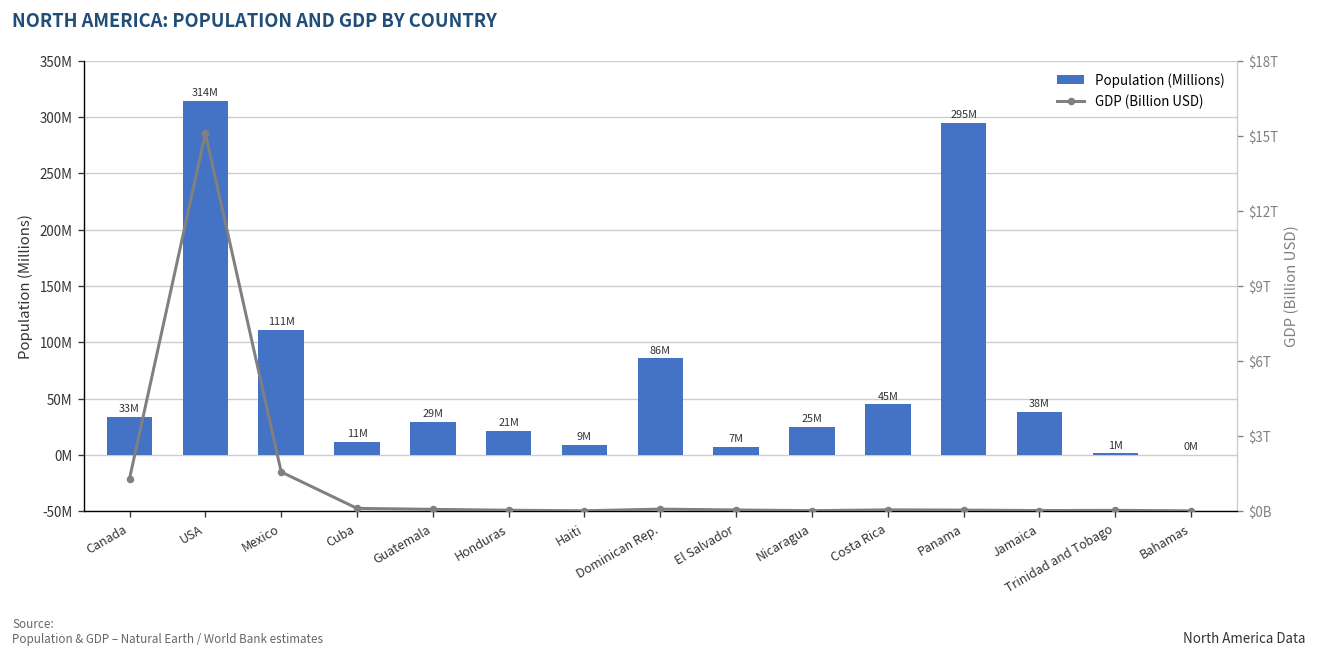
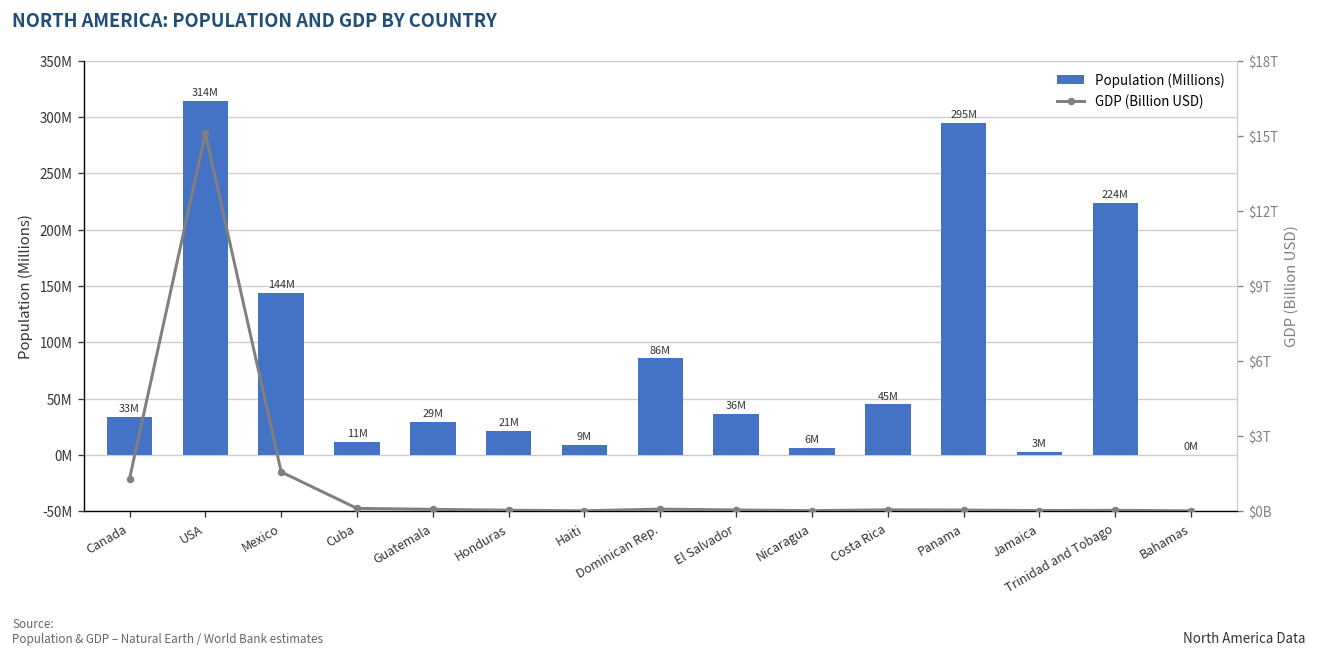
Population (Millions), Mexico: 111M -> 144M
Population (Millions), El Salvador: 7M -> 36M
Population (Millions), Nicaragua: 25M -> 6M
Population (Millions), Jamaica: 38M -> 3M
Population (Millions), Trinidad and Tobago: 1M -> 224M
